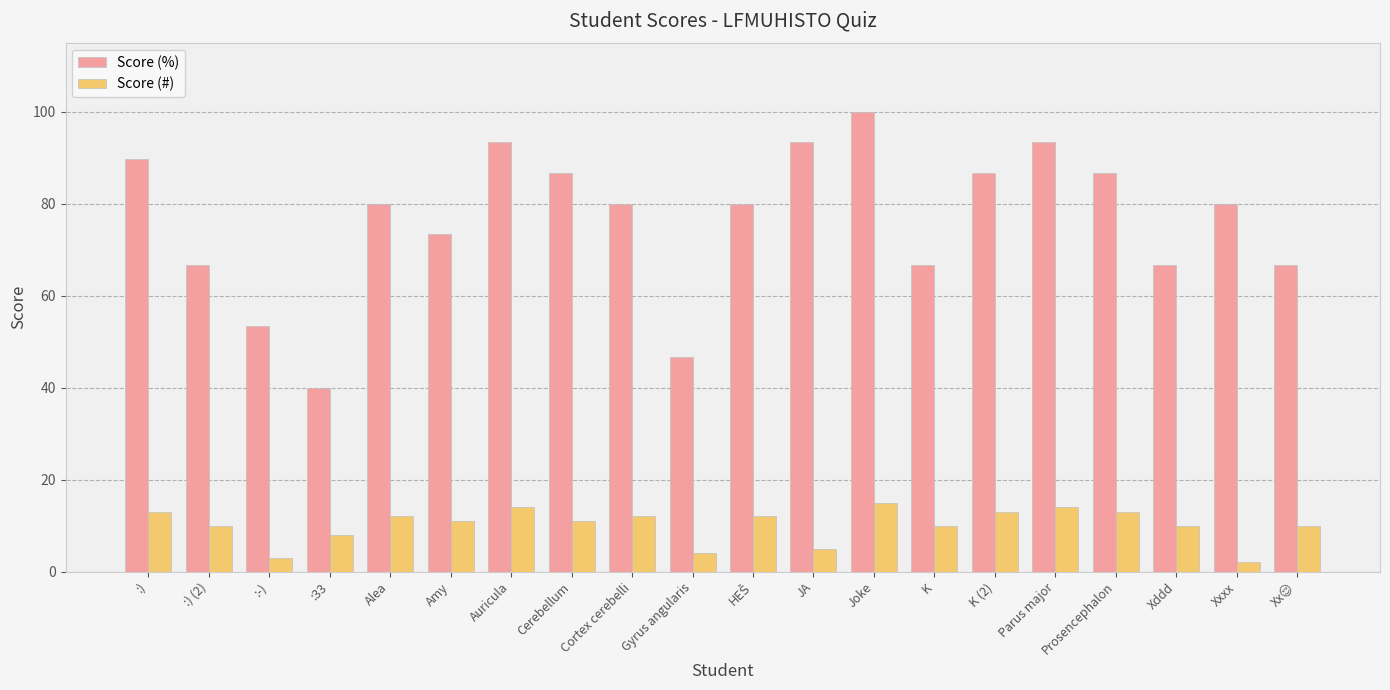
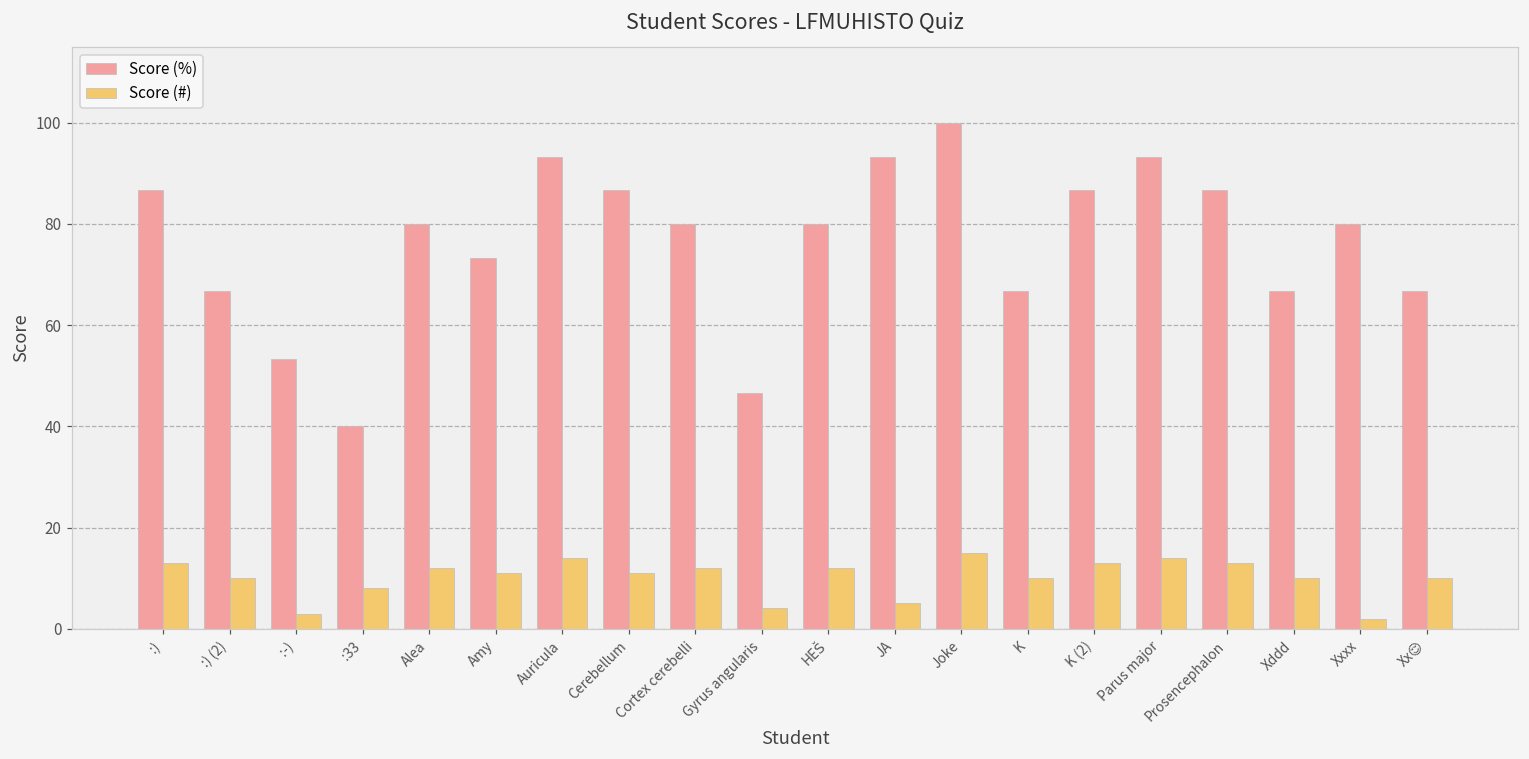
Score (%), :): 90 -> 87
